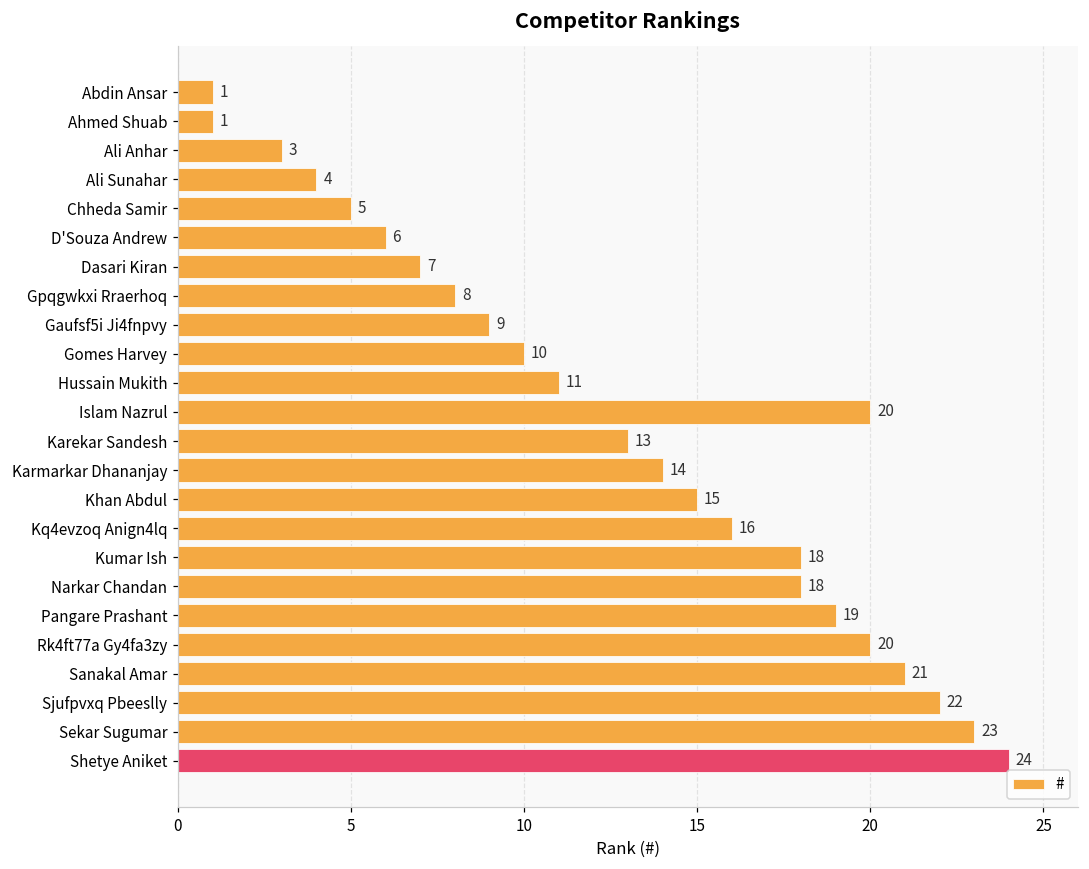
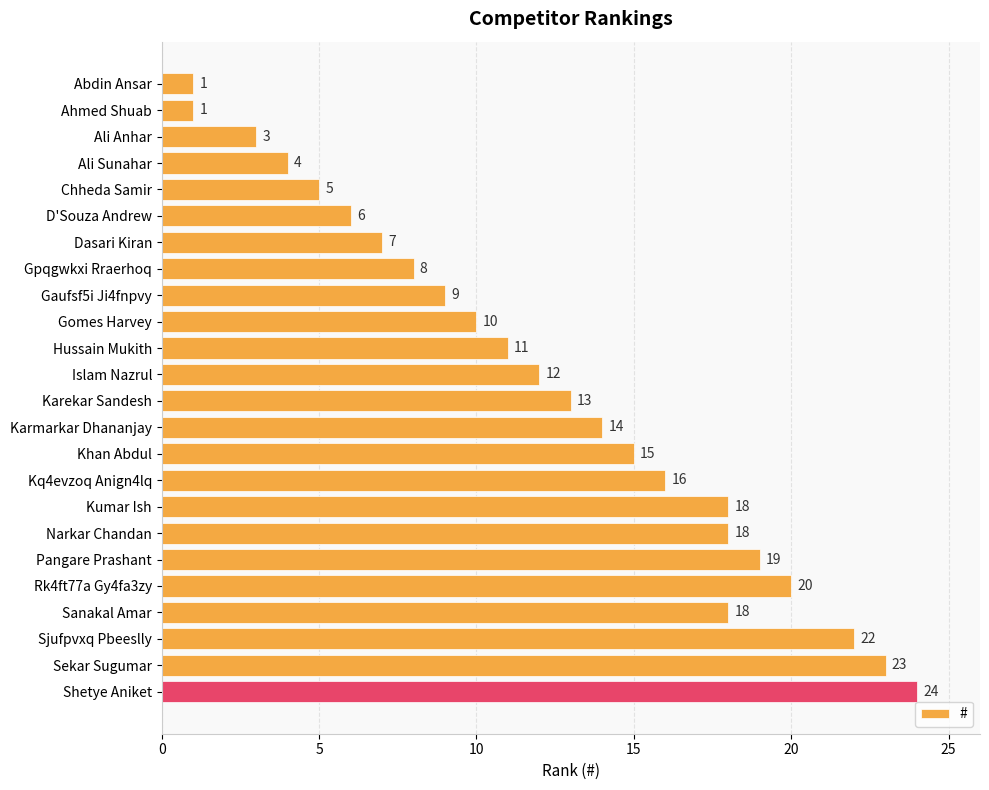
Islam Nazrul: 20 -> 12
Sanakal Amar: 21 -> 18
